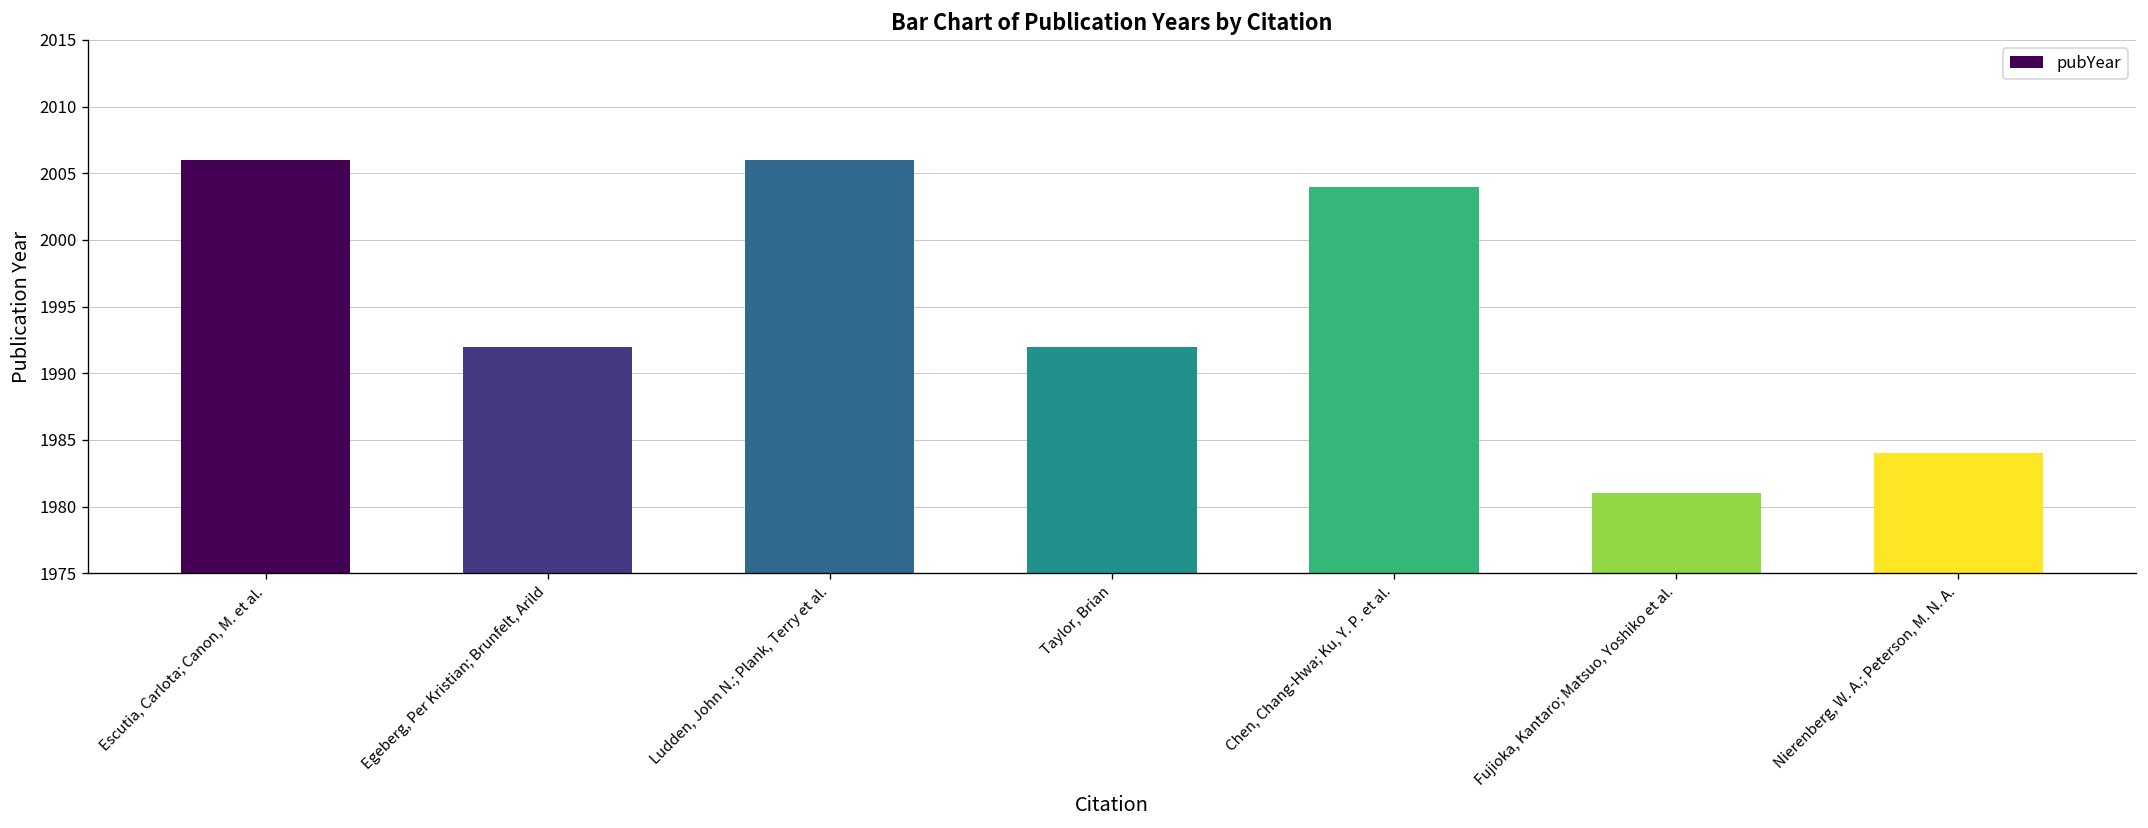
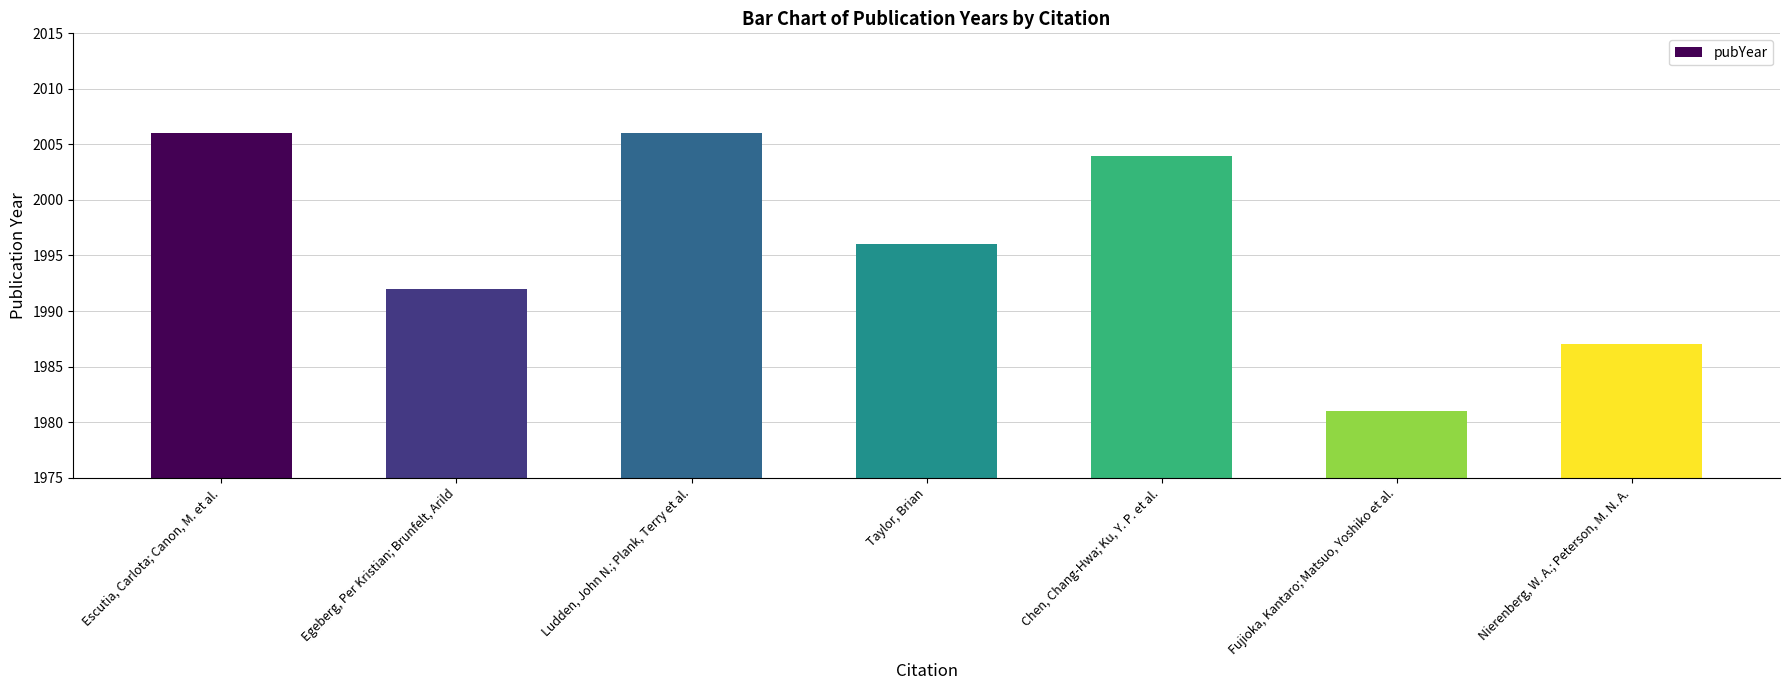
Taylor, Brian: 1992 -> 1996
Nierenberg, W. A.; Peterson, M. N. A.: 1984 -> 1987
